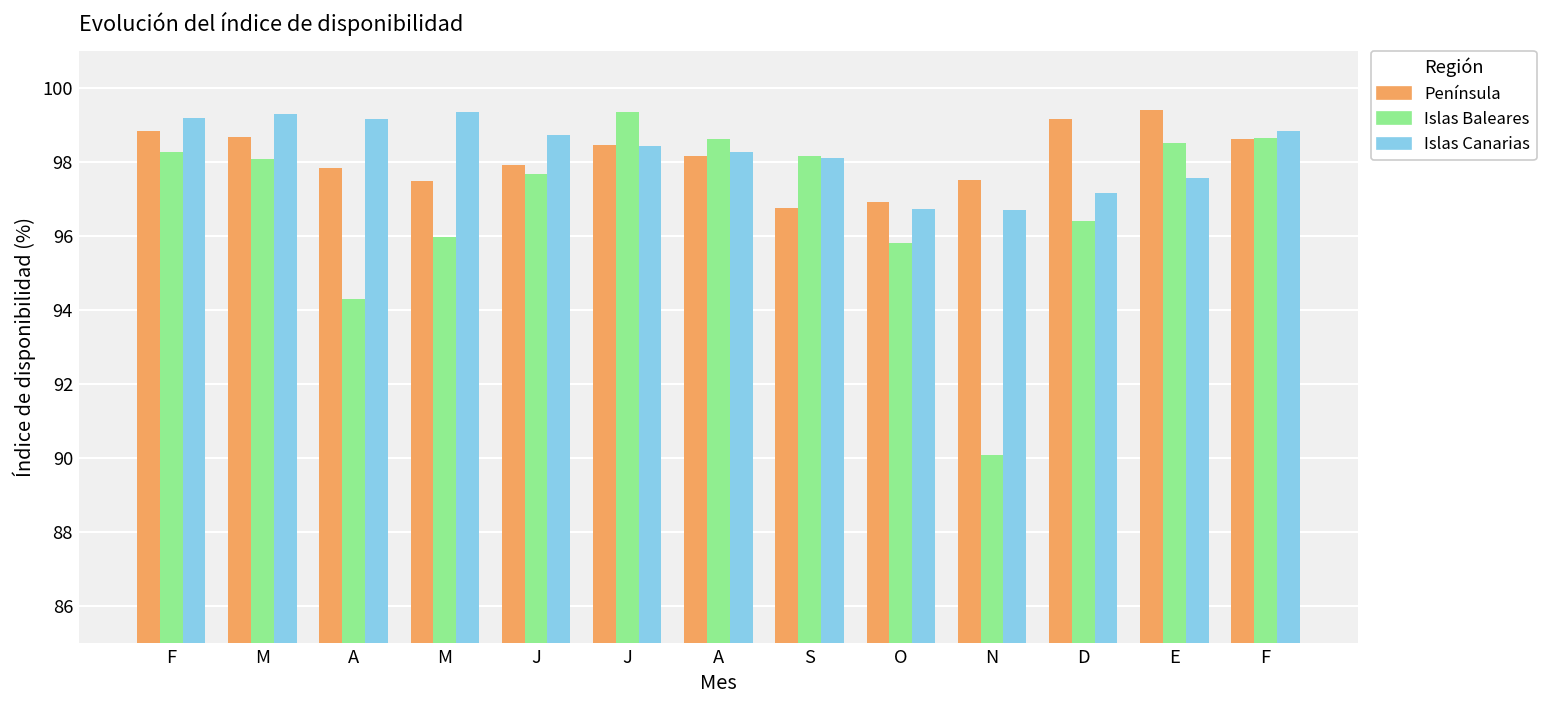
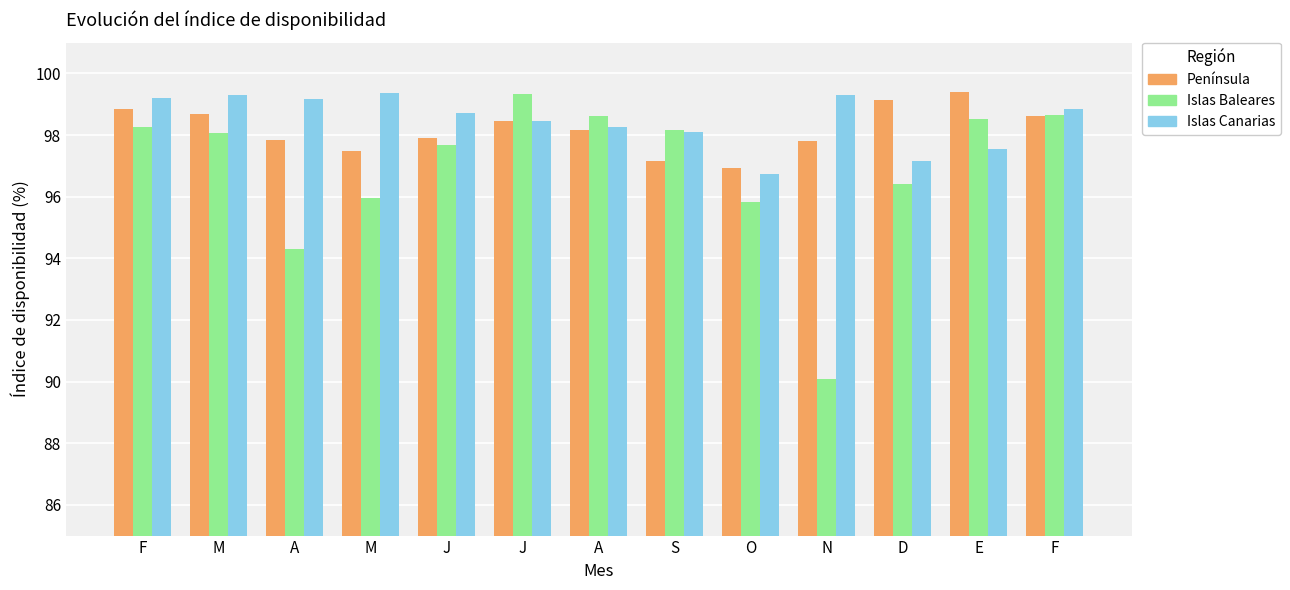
Península, S: 96.8 -> 97.2
Península, N: 97.5 -> 97.8
Islas Canarias, N: 96.7 -> 99.3
